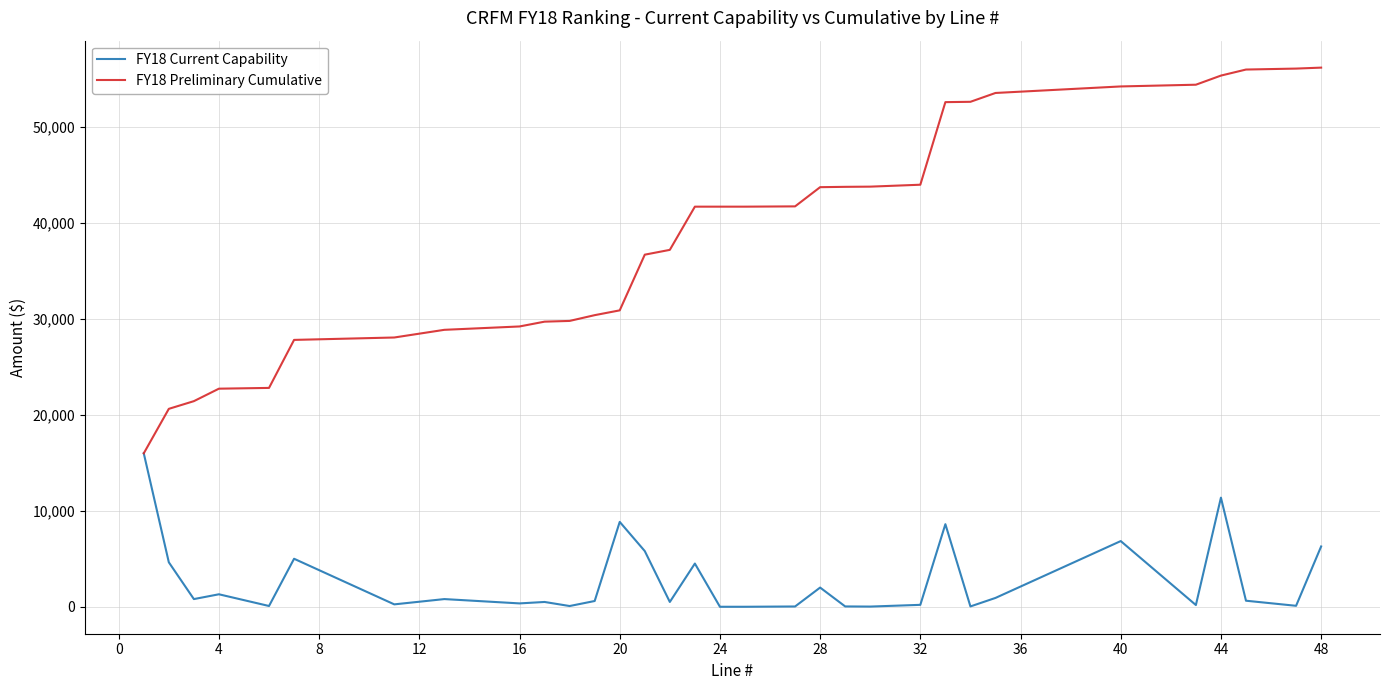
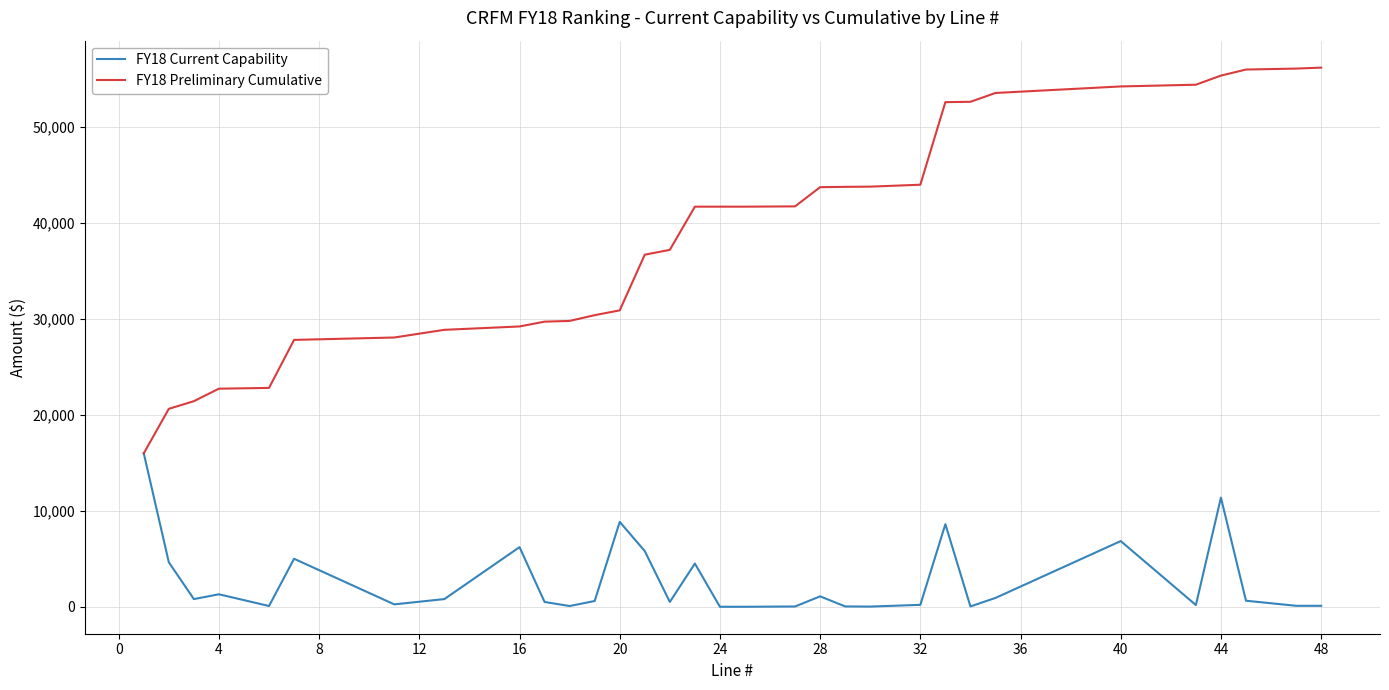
FY18 Current Capability, 16: 0 -> 6,000
FY18 Current Capability, 28: 2,000 -> 1,000
FY18 Current Capability, 48: 6,000 -> 0
